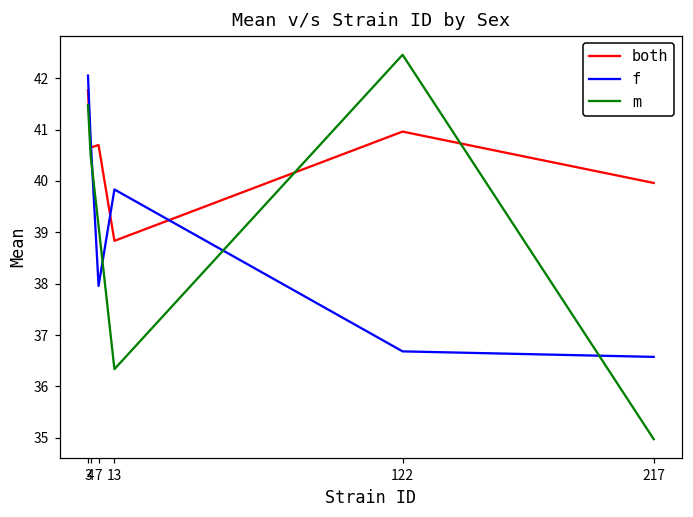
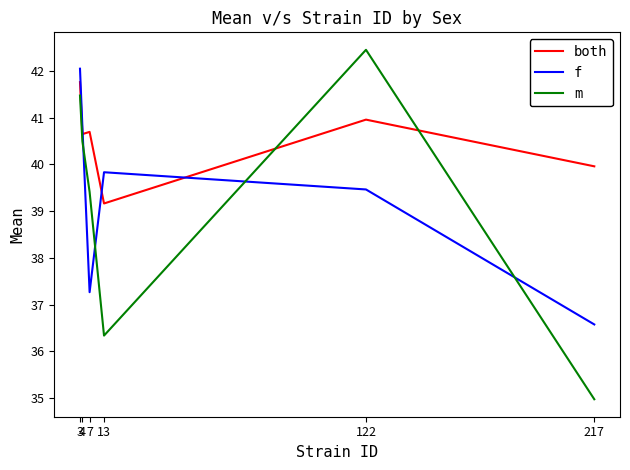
f, 7: 38.0 -> 37.3
m, 7: 39.1 -> 39.4
both, 13: 38.8 -> 39.2
f, 122: 36.7 -> 39.5
